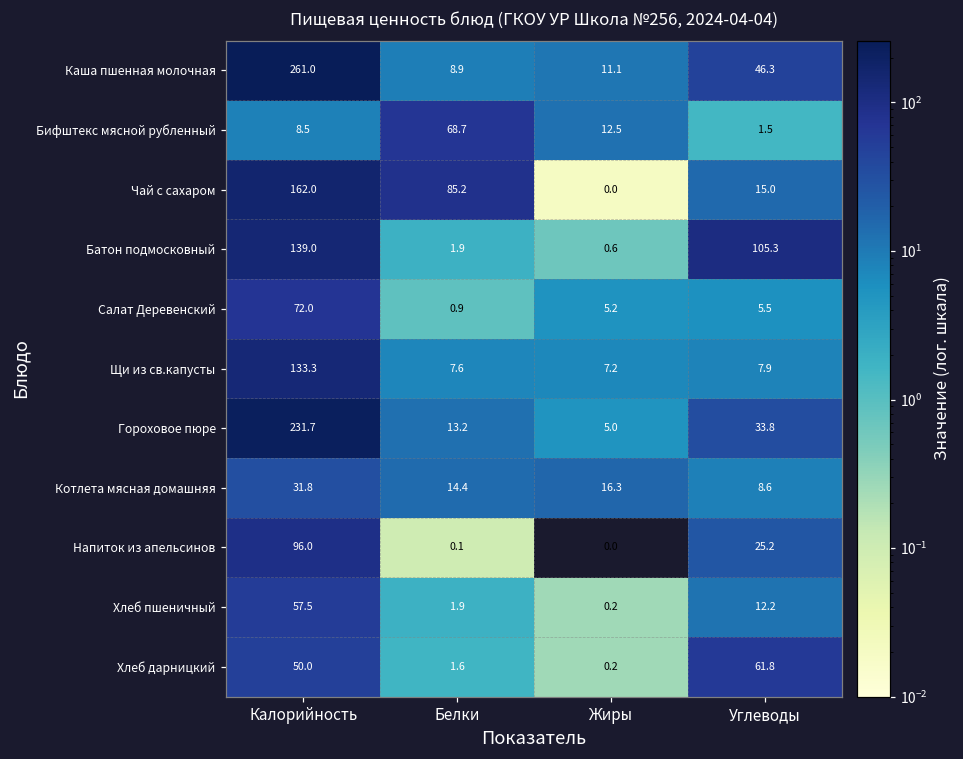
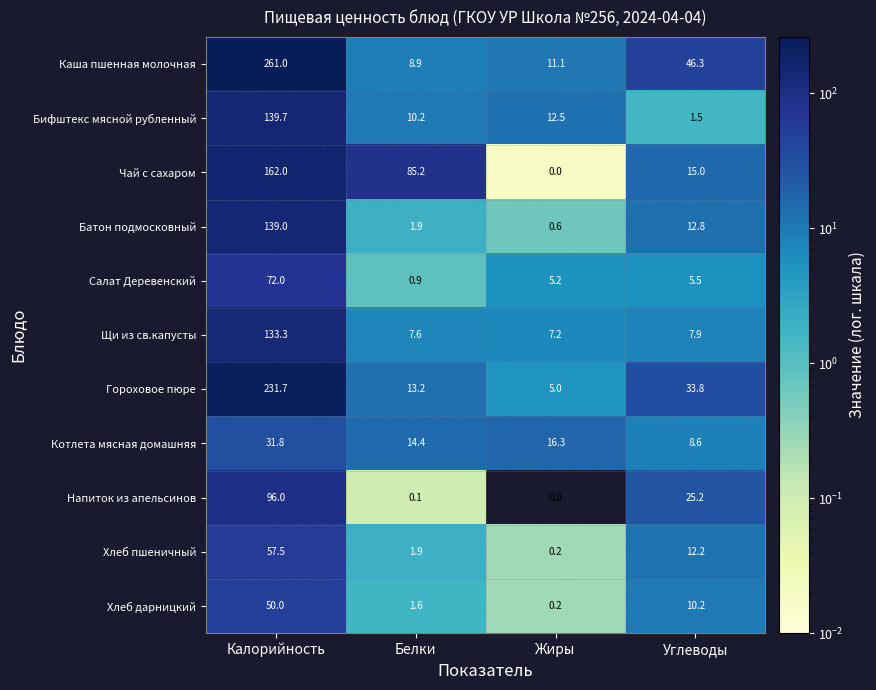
Бифштекс мясной рубленный, Калорийность: 8.5 -> 139.7
Бифштекс мясной рубленный, Белки: 68.7 -> 10.2
Батон подмосковный, Углеводы: 105.3 -> 12.8
Хлеб дарницкий, Углеводы: 61.8 -> 10.2
